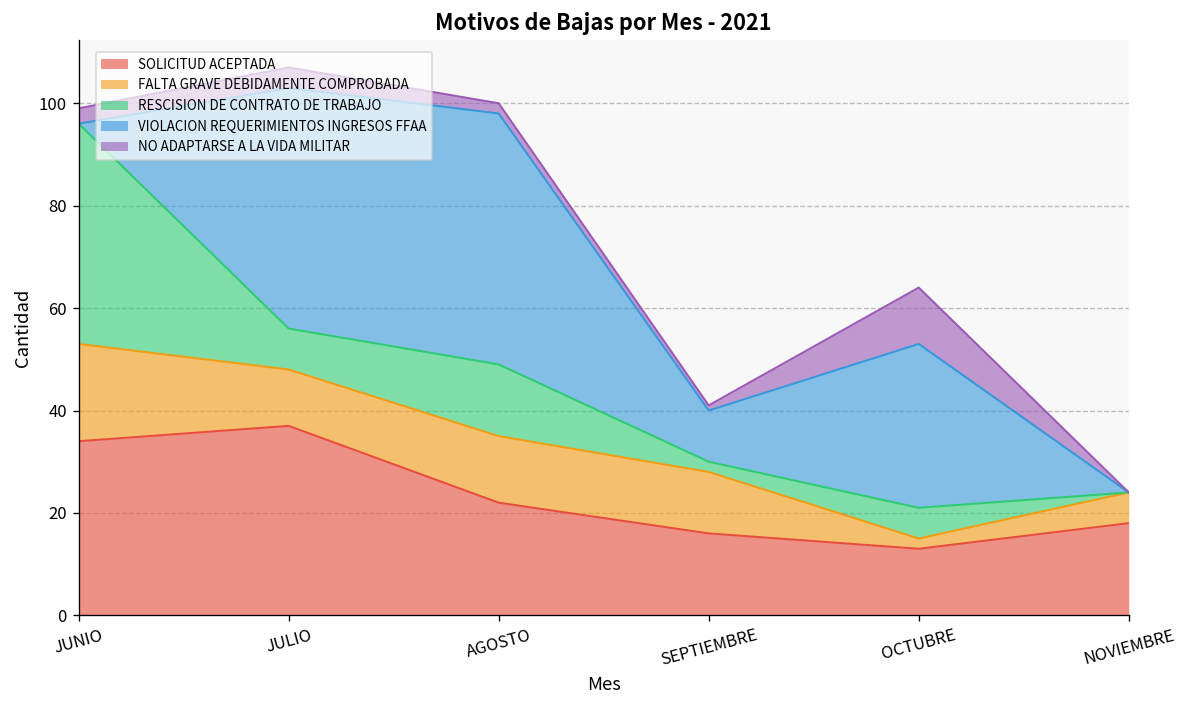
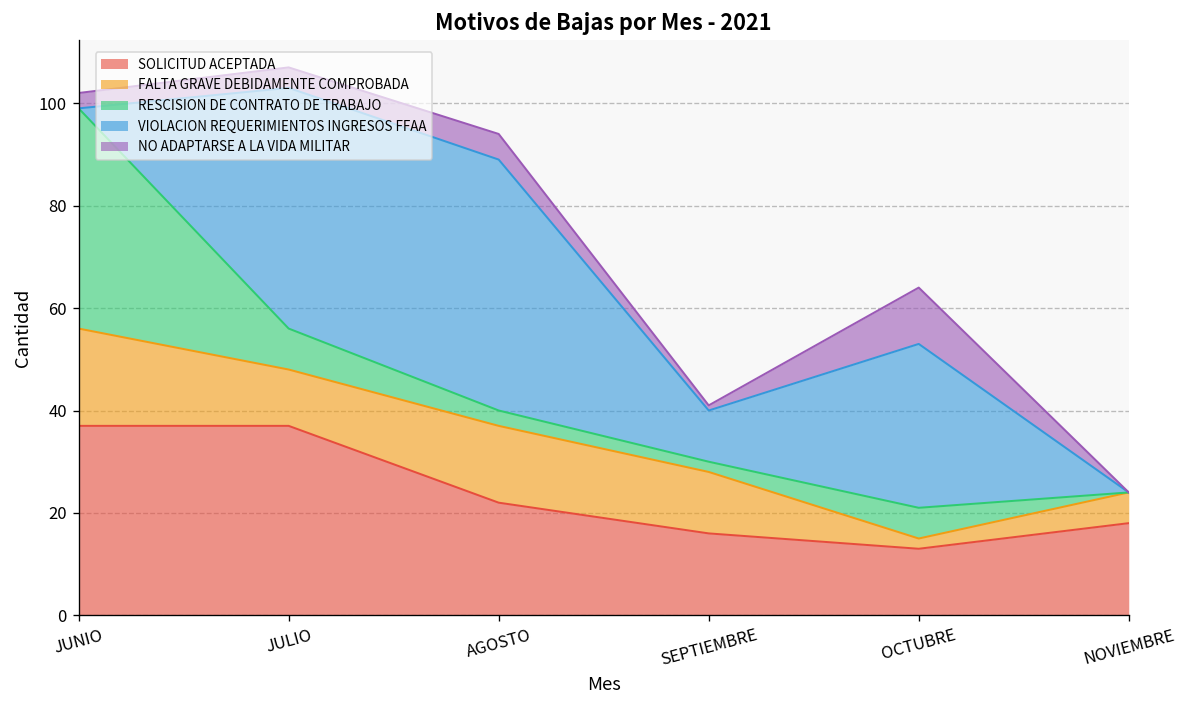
SOLICITUD ACEPTADA, JUNIO: 34 -> 37
FALTA GRAVE DEBIDAMENTE COMPROBADA, AGOSTO: 13 -> 15
RESCISION DE CONTRATO DE TRABAJO, AGOSTO: 14 -> 3
NO ADAPTARSE A LA VIDA MILITAR, AGOSTO: 2 -> 5
